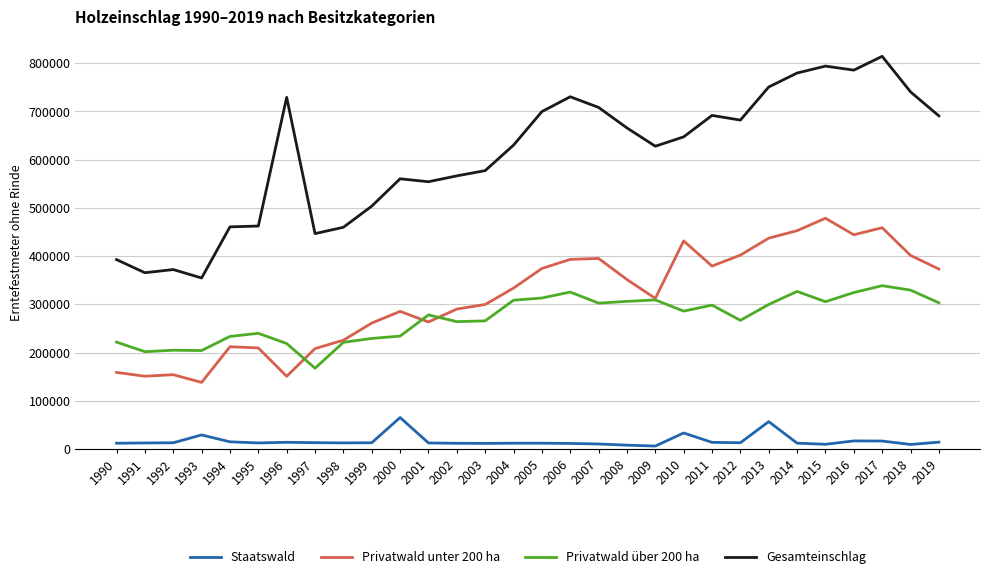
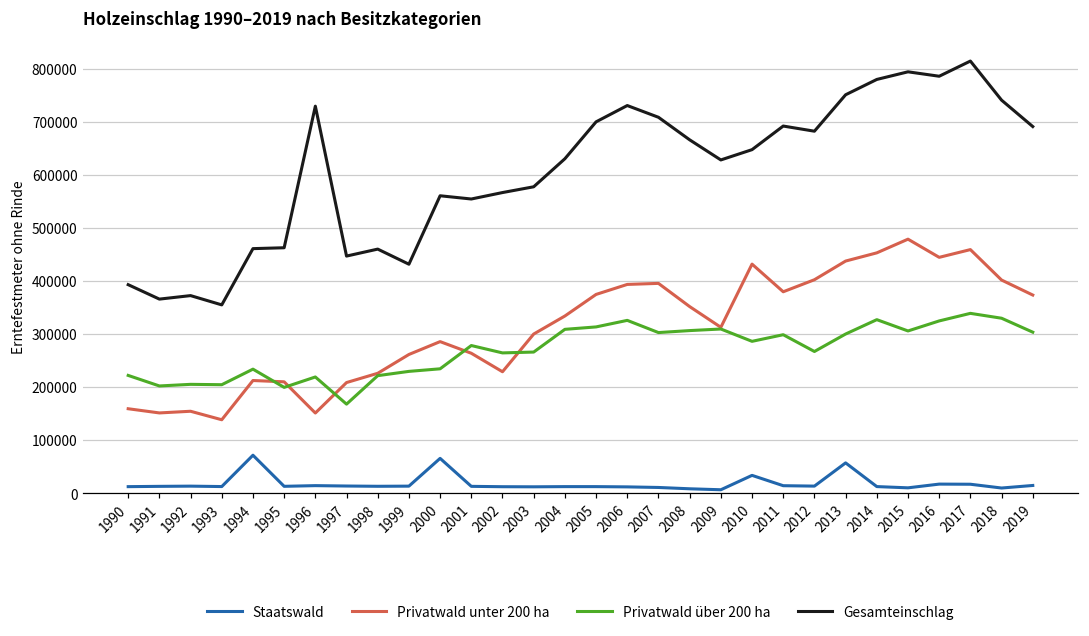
Staatswald, 1993: 30000 -> 10000
Staatswald, 1994: 20000 -> 70000
Privatwald über 200 ha, 1995: 240000 -> 200000
Gesamteinschlag, 1999: 500000 -> 430000
Privatwald unter 200 ha, 2002: 290000 -> 230000
